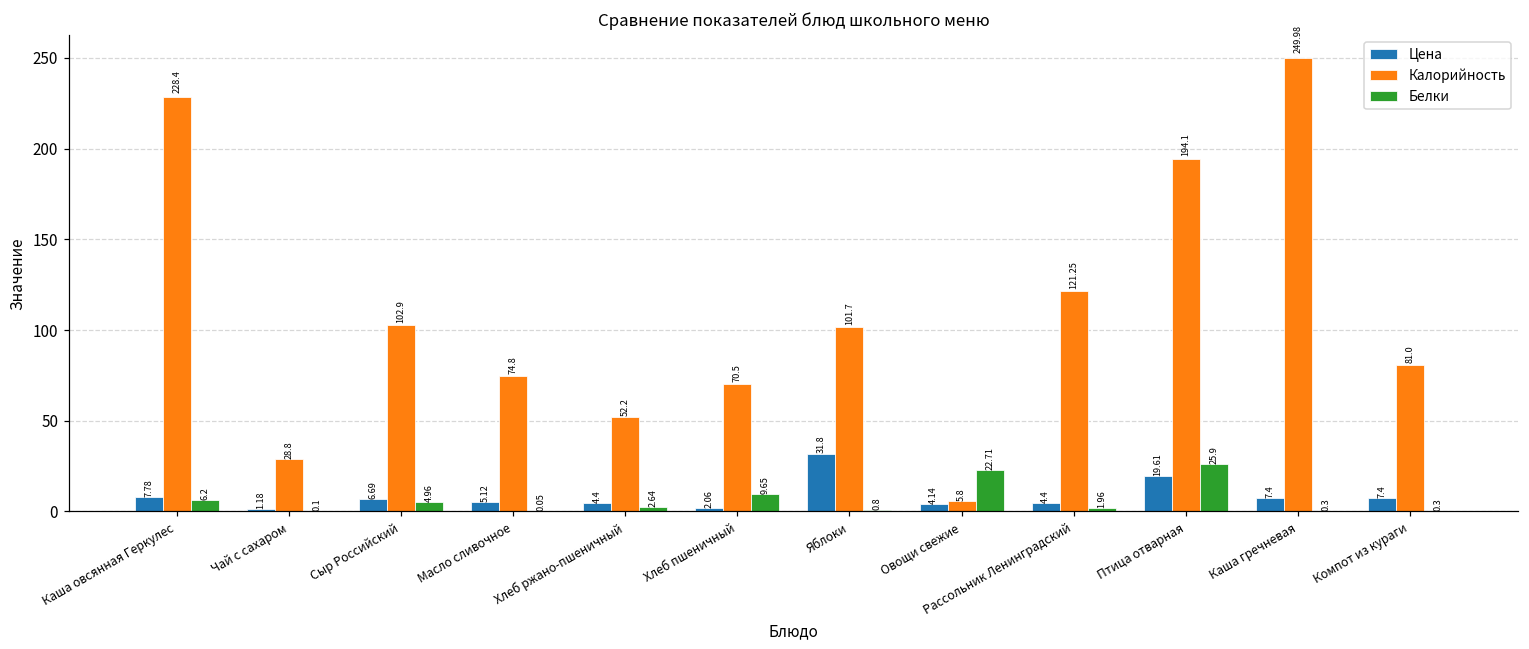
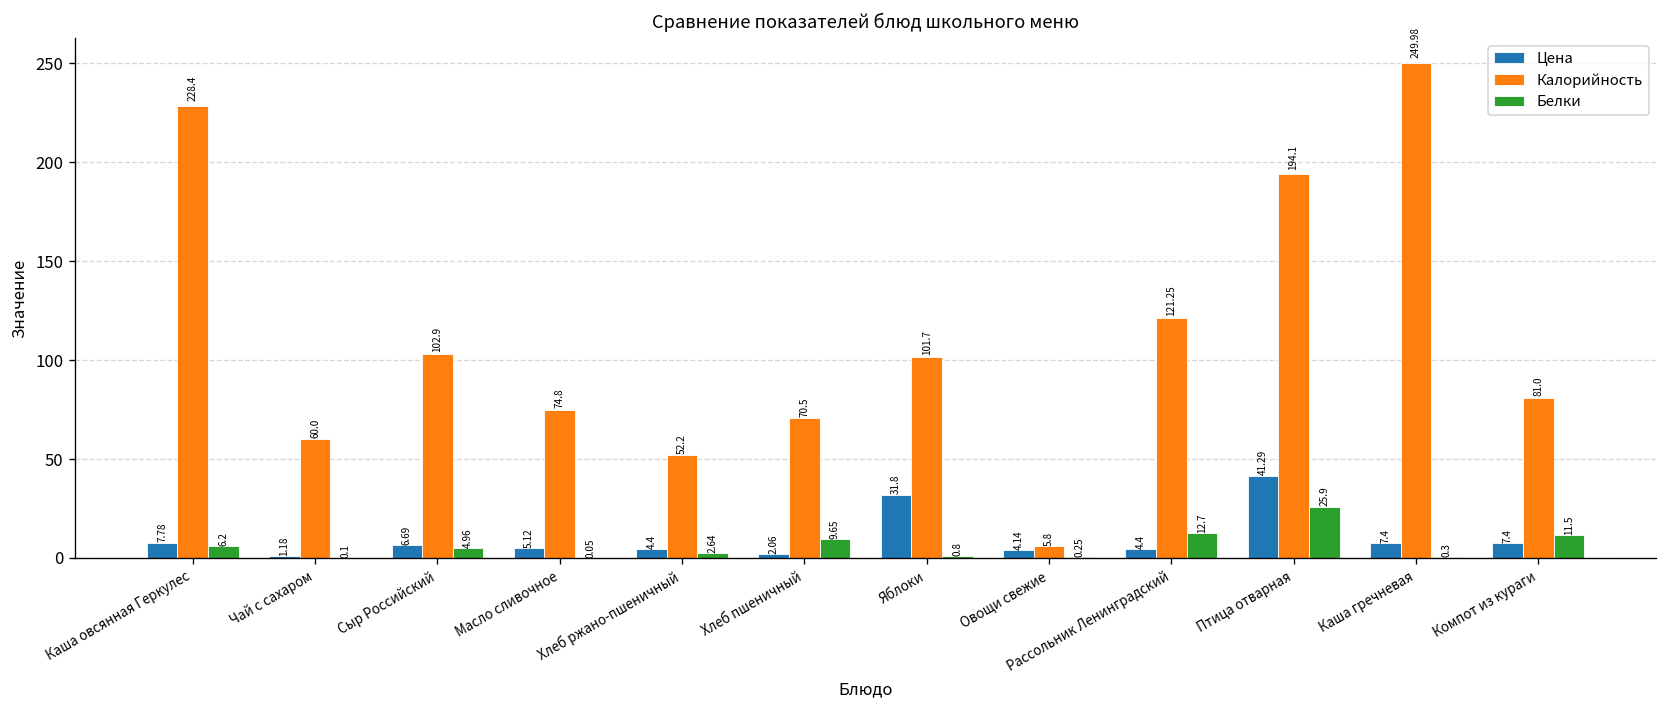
Калорийность, Чай с сахаром: 28.8 -> 60.0
Белки, Овощи свежие: 22.71 -> 0.25
Белки, Рассольник Ленинградский: 1.96 -> 12.7
Цена, Птица отварная: 19.61 -> 41.29
Белки, Компот из кураги: 0.3 -> 11.5
